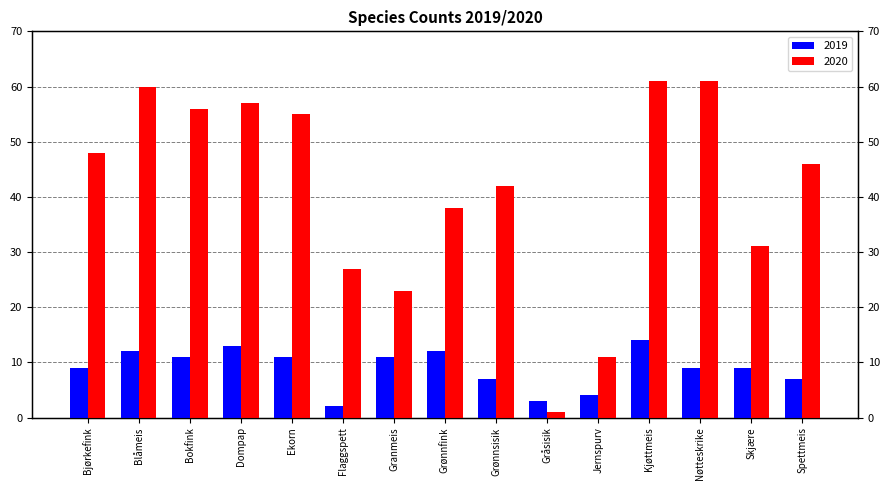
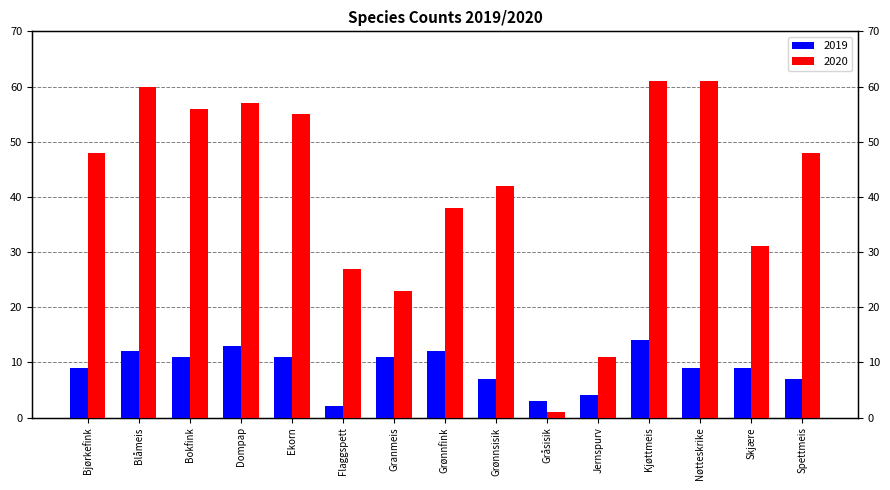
2020, Spettmeis: 46 -> 48
